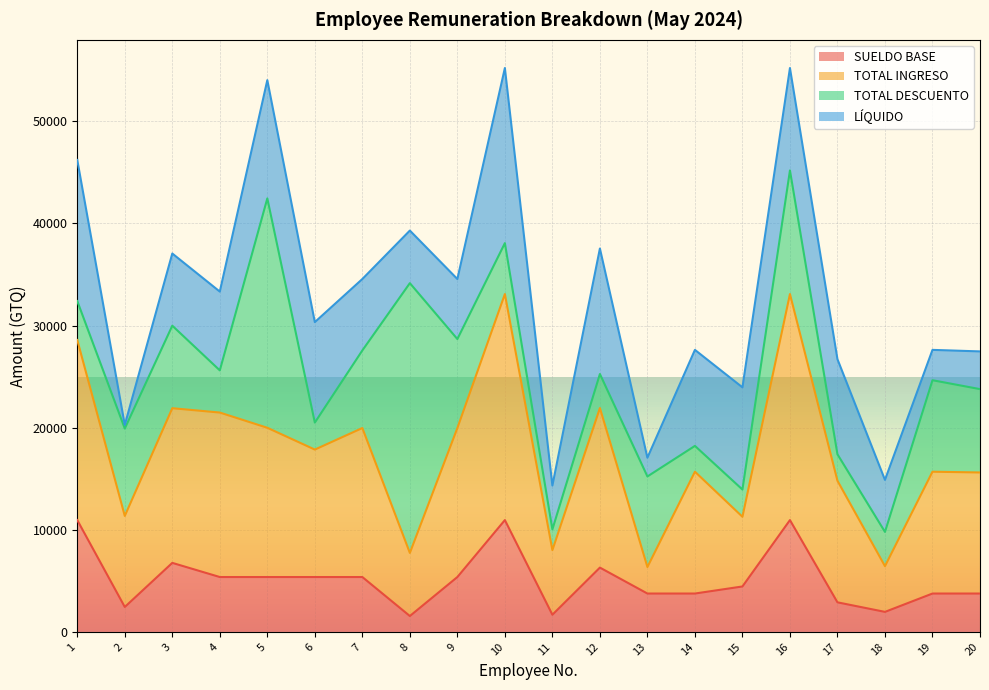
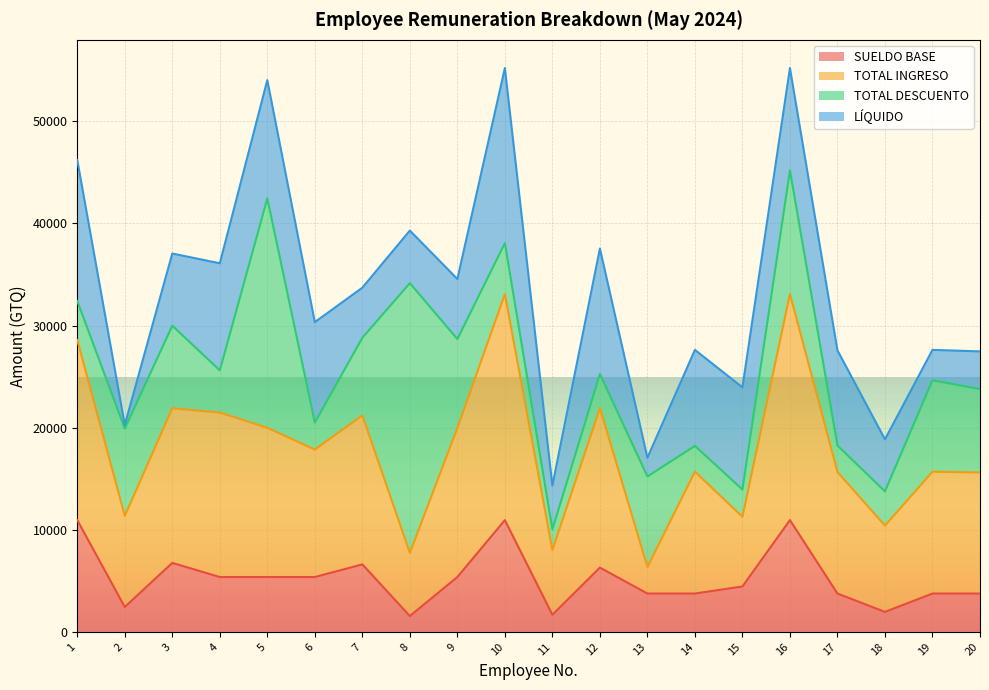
LÍQUIDO, 4: 7700 -> 10500
SUELDO BASE, 7: 5400 -> 6600
LÍQUIDO, 7: 7000 -> 4900
SUELDO BASE, 17: 2900 -> 3800
TOTAL INGRESO, 18: 4500 -> 8400
